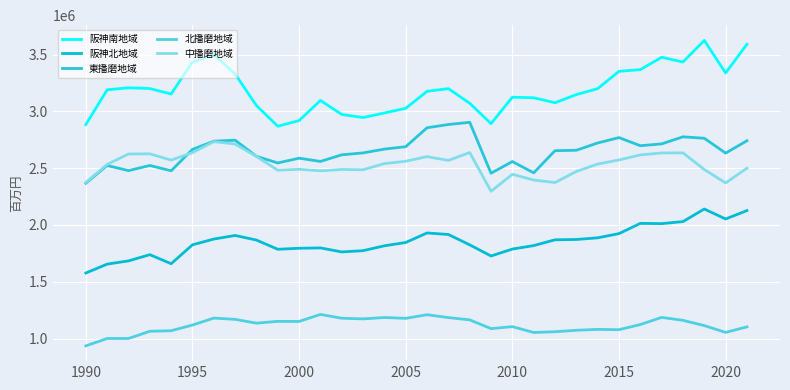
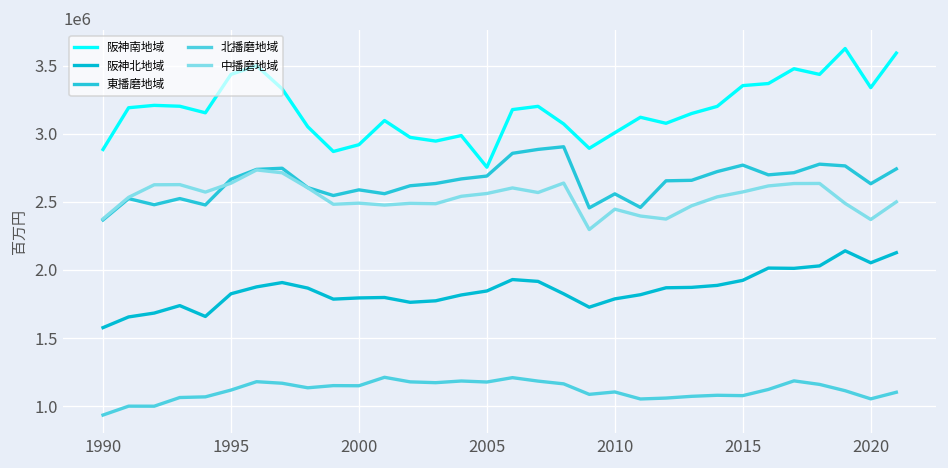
阪神南地域, 2005: 3030000 -> 2750000
阪神南地域, 2010: 3130000 -> 3010000
